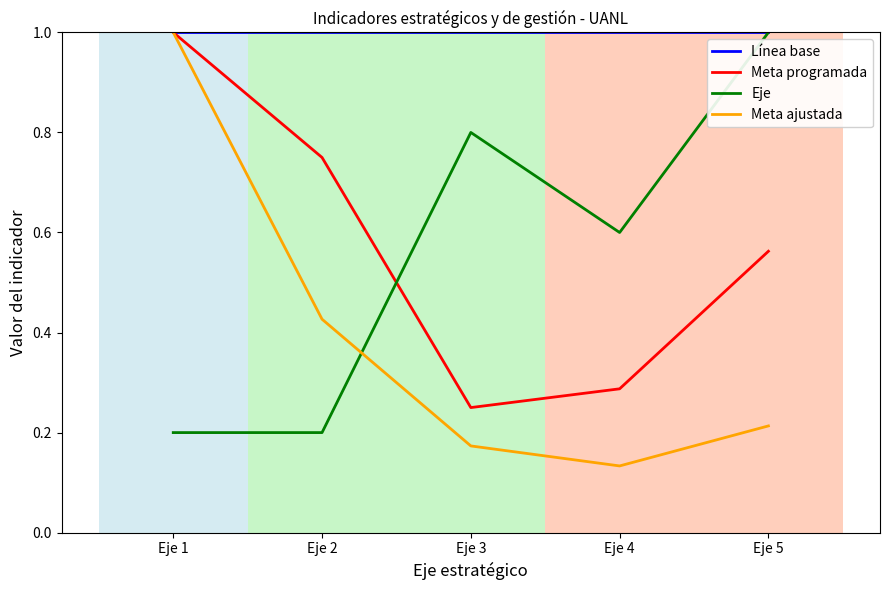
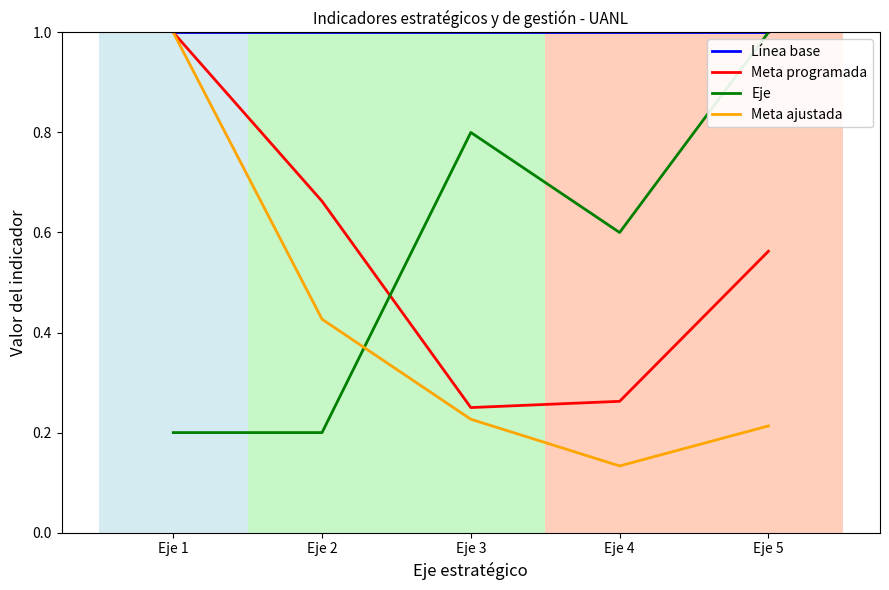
Meta programada, Eje 2: 0.75 -> 0.66
Meta ajustada, Eje 3: 0.17 -> 0.23
Meta programada, Eje 4: 0.29 -> 0.26
